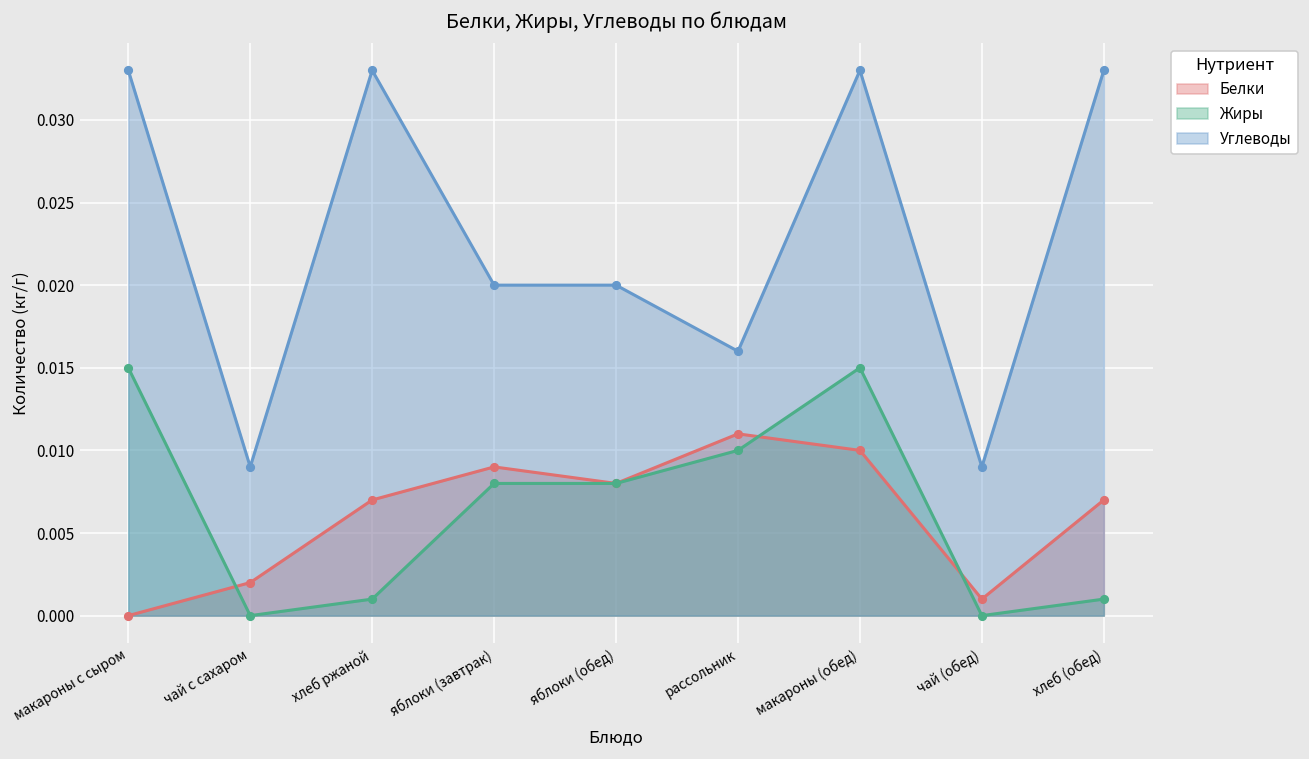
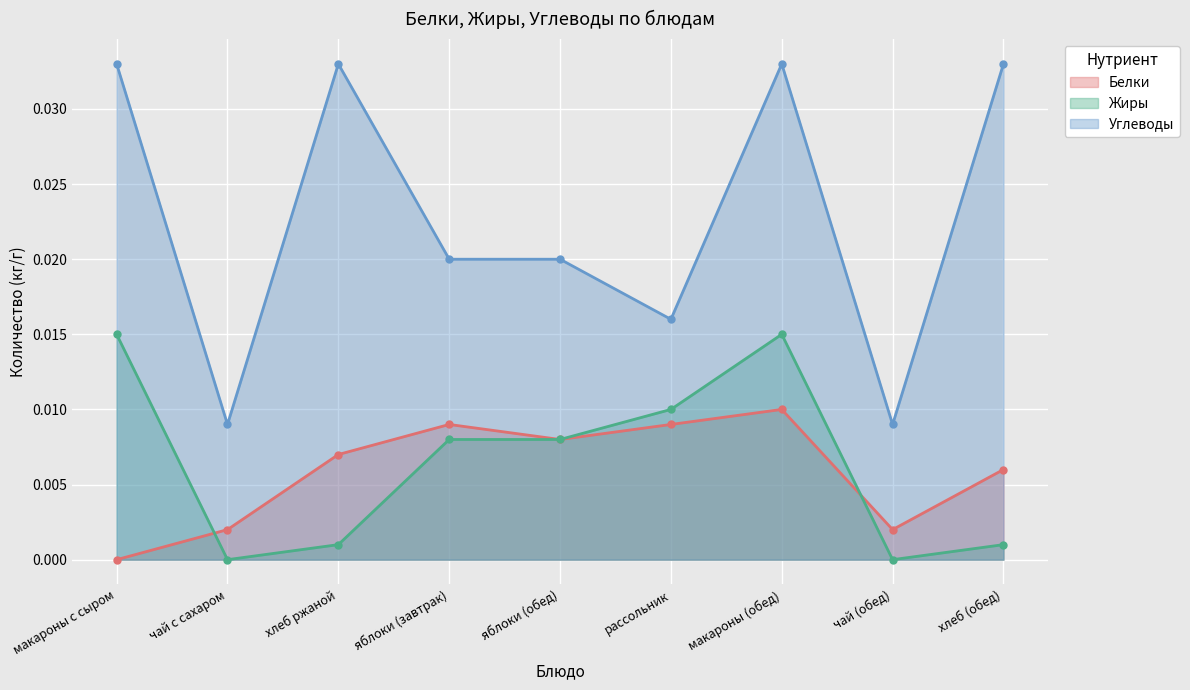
Белки, рассольник: 0.011 -> 0.009
Белки, чай (обед): 0.001 -> 0.002
Белки, хлеб (обед): 0.007 -> 0.006
